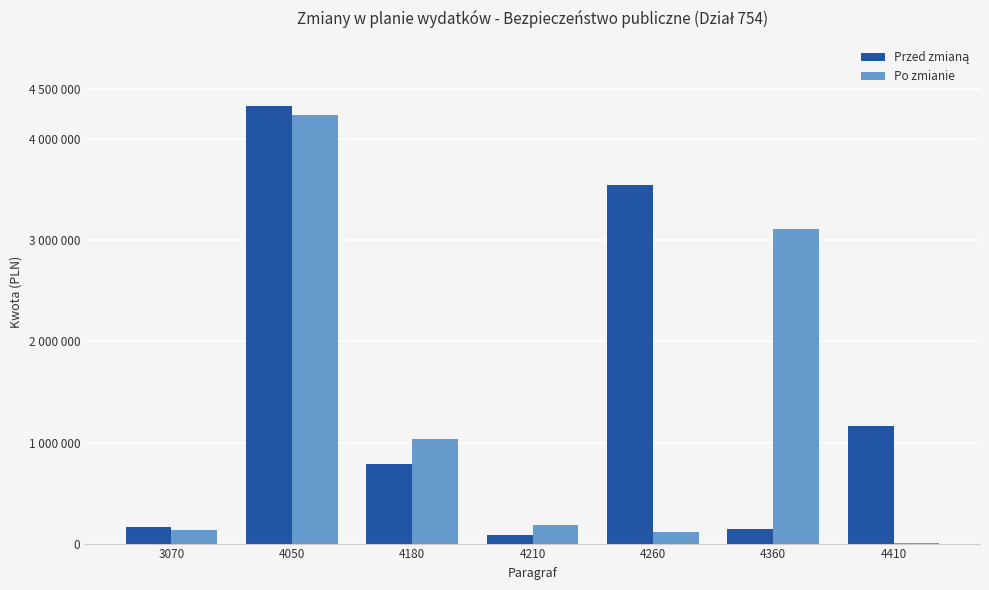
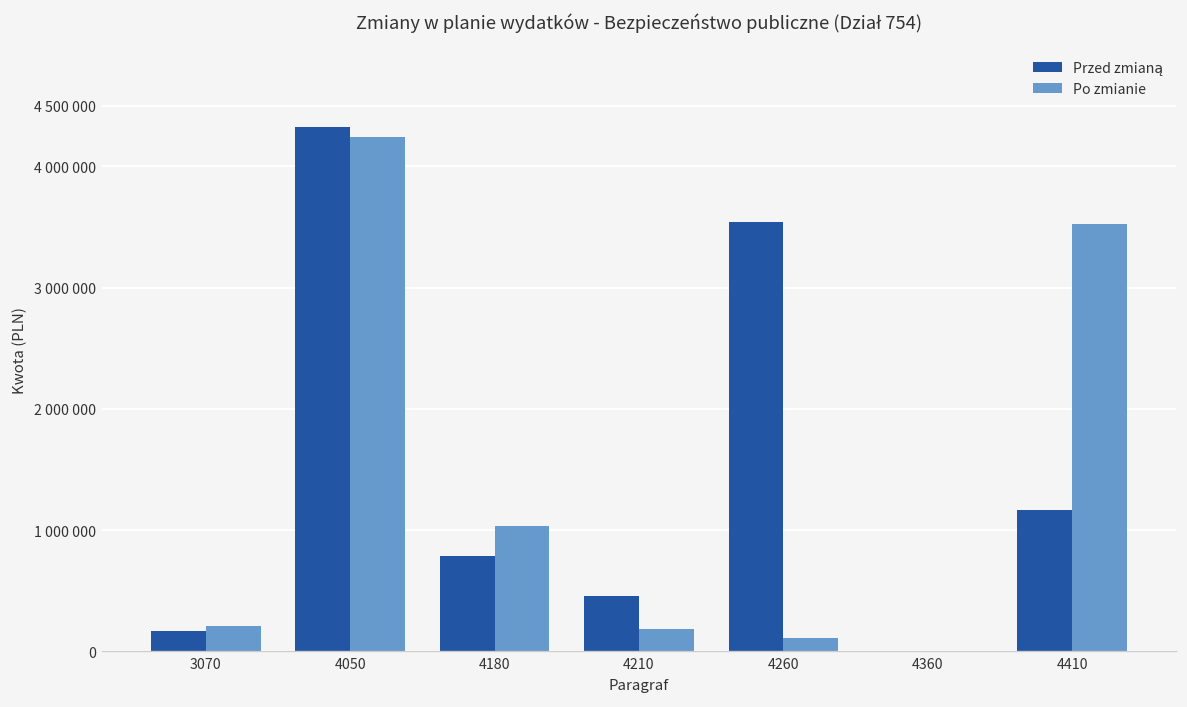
Po zmianie, 3070: 130000 -> 210000
Przed zmianą, 4210: 90000 -> 450000
Przed zmianą, 4360: 140000 -> 10000
Po zmianie, 4360: 3110000 -> 10000
Po zmianie, 4410: 10000 -> 3520000
